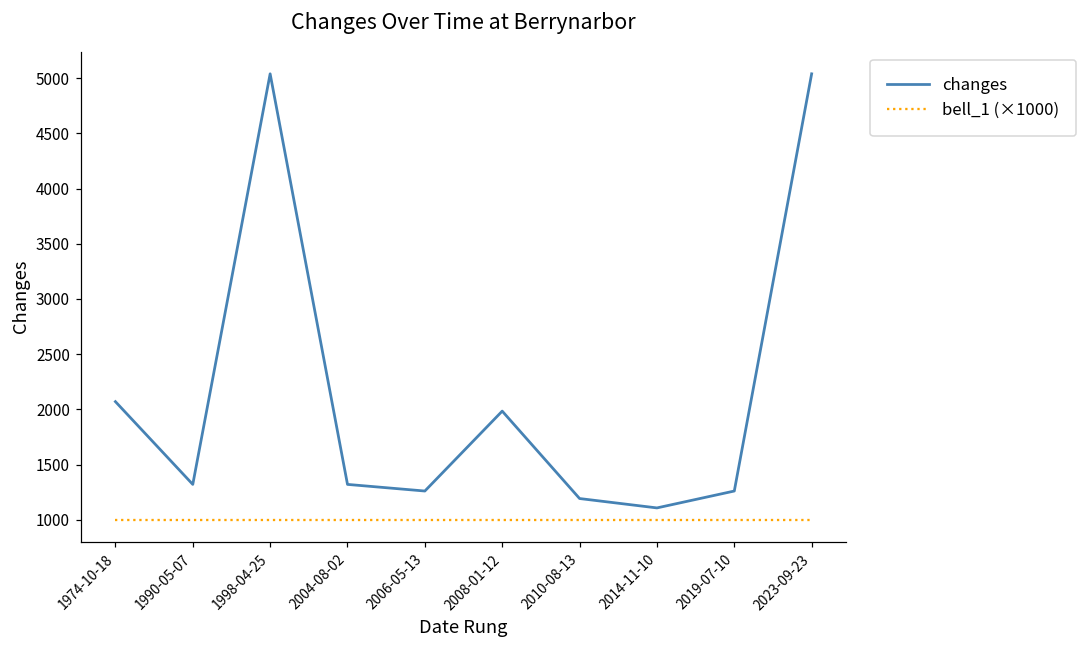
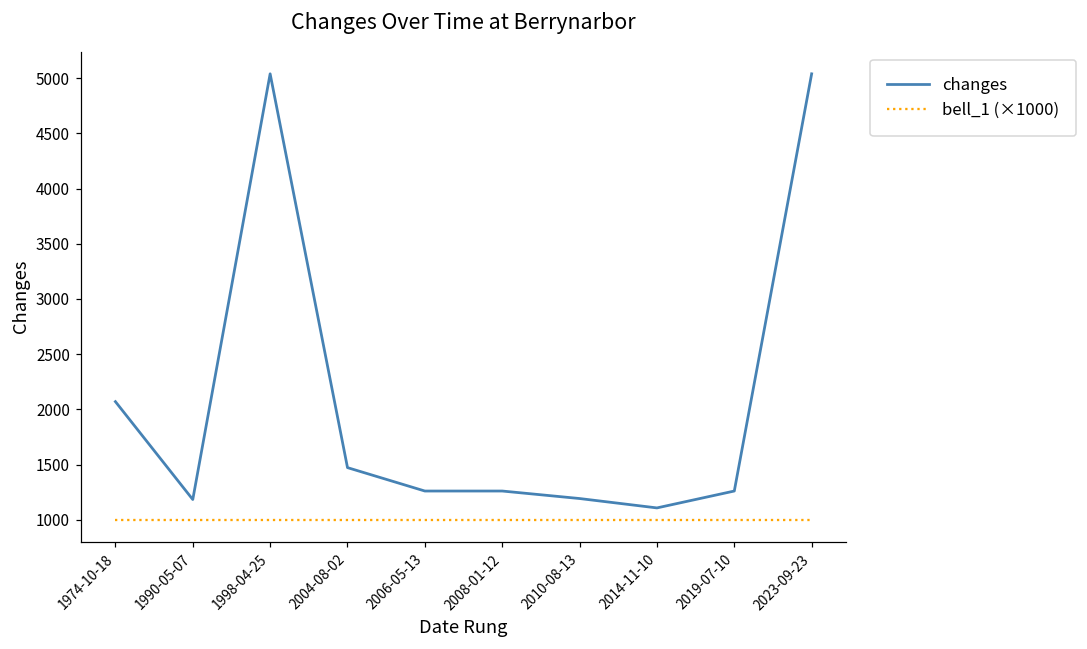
changes, 1990-05-07: 1320 -> 1180
changes, 2004-08-02: 1320 -> 1470
changes, 2008-01-12: 1980 -> 1260
